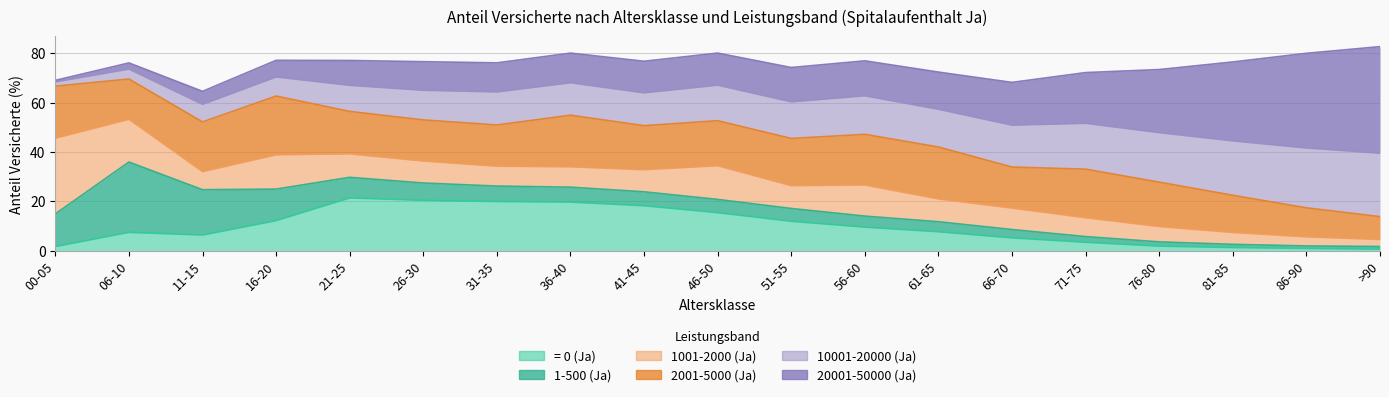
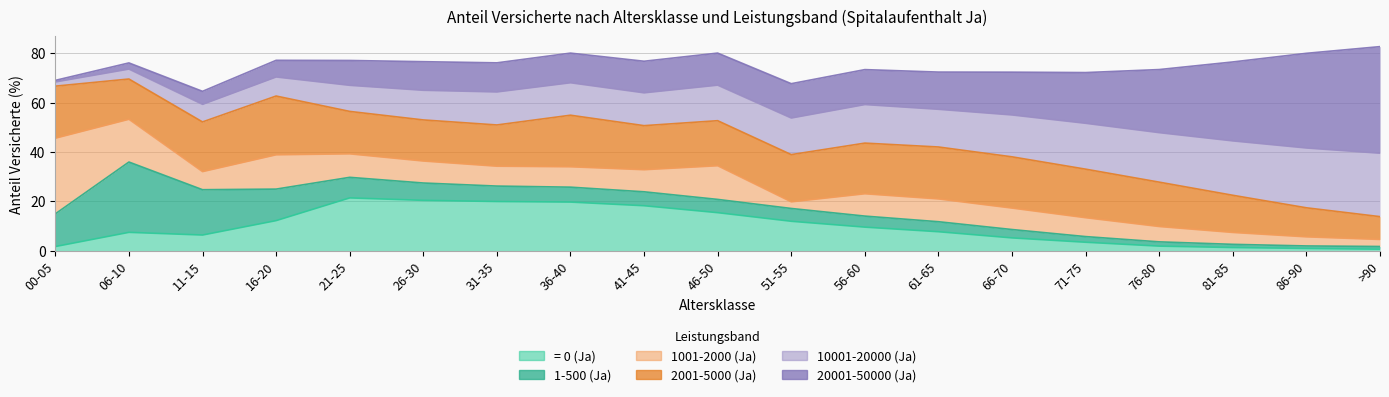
1001-2000 (Ja), 51-55: 9 -> 3
1001-2000 (Ja), 56-60: 13 -> 9
2001-5000 (Ja), 66-70: 17 -> 21
